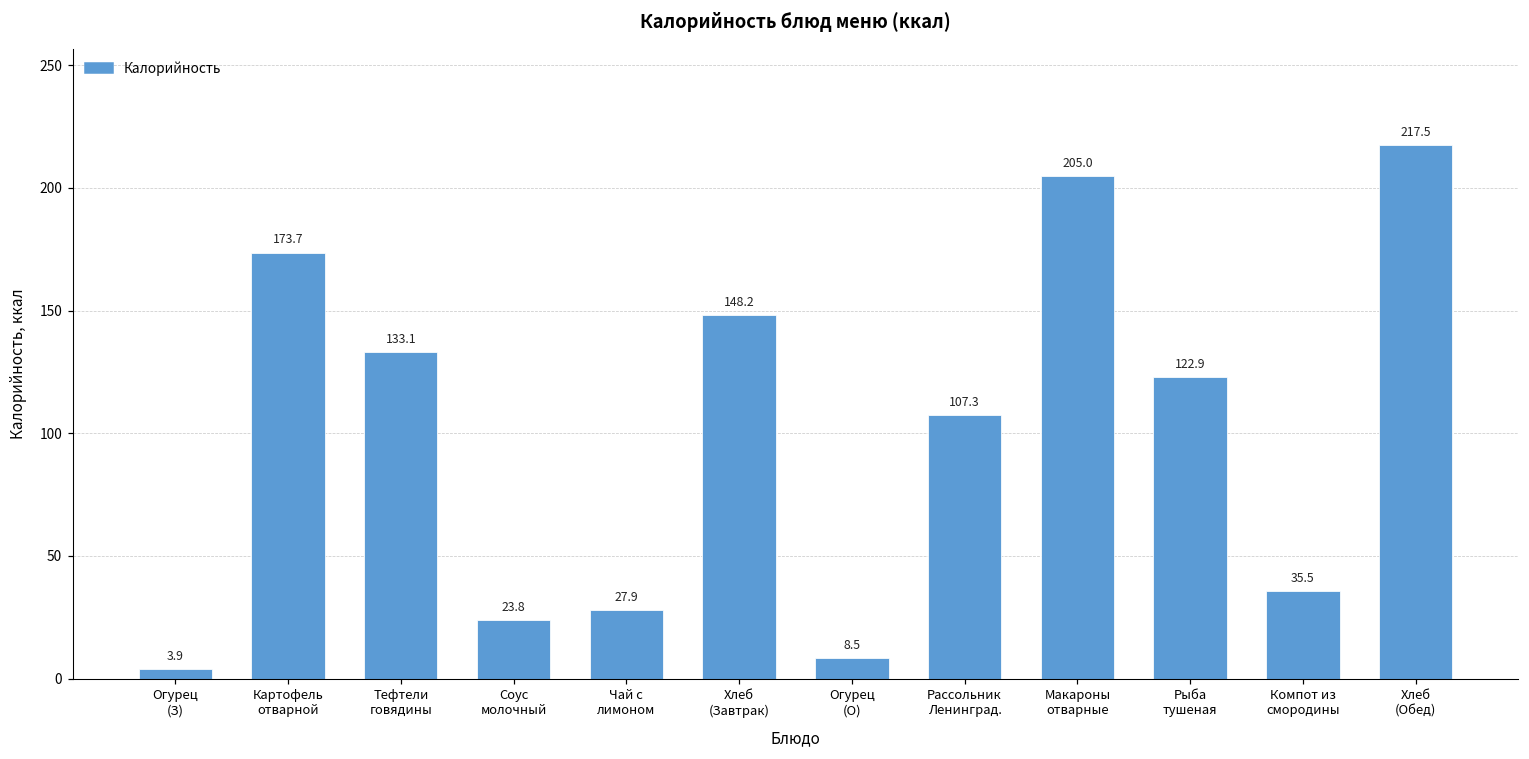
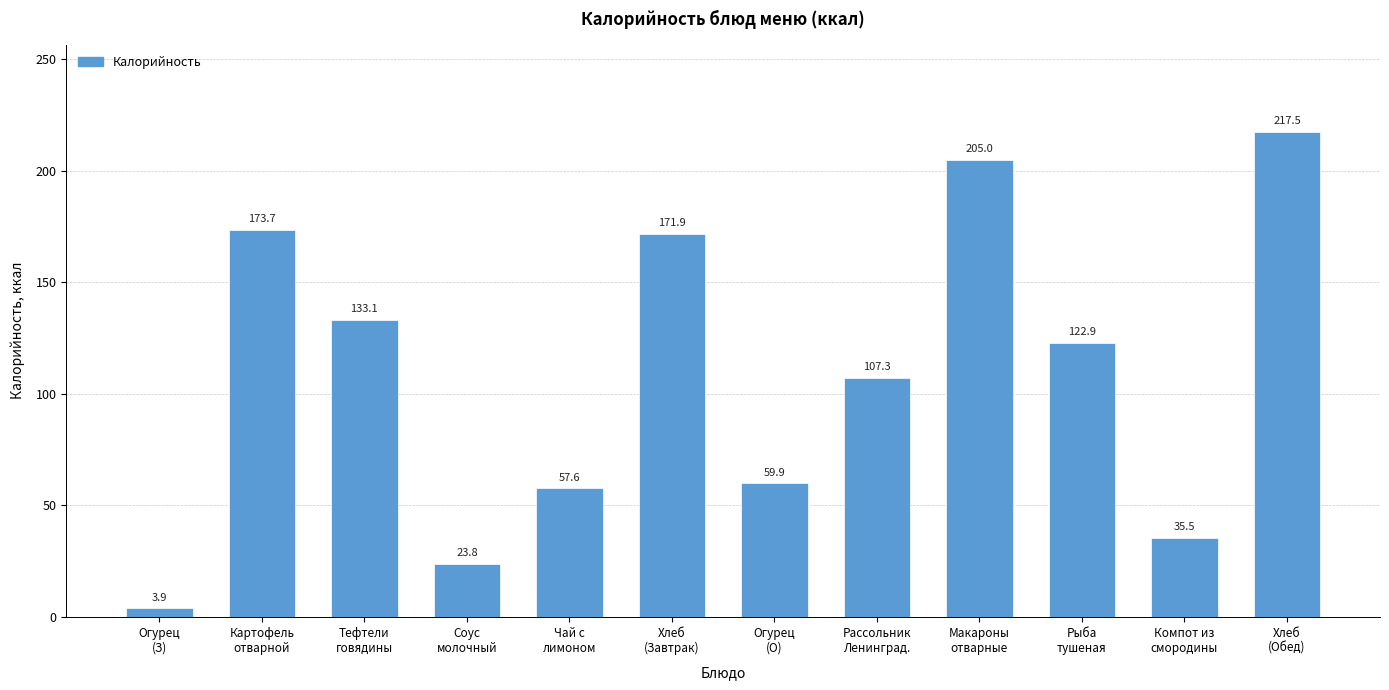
Чай с лимоном: 27.9 -> 57.6
Хлеб (Завтрак): 148.2 -> 171.9
Огурец (О): 8.5 -> 59.9
